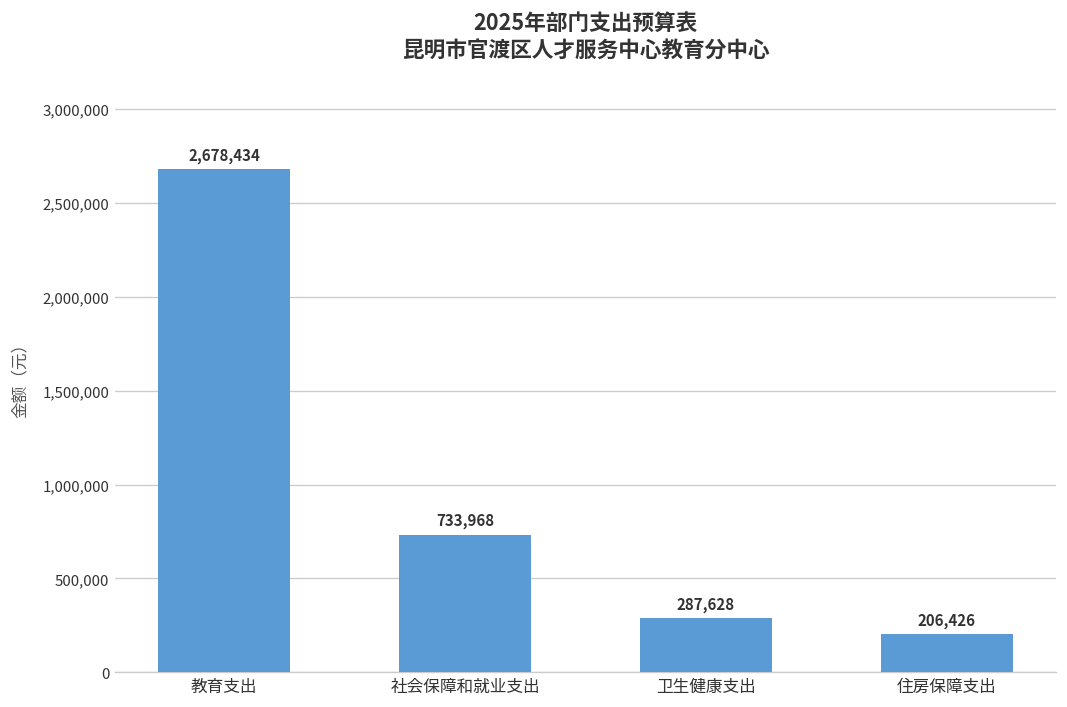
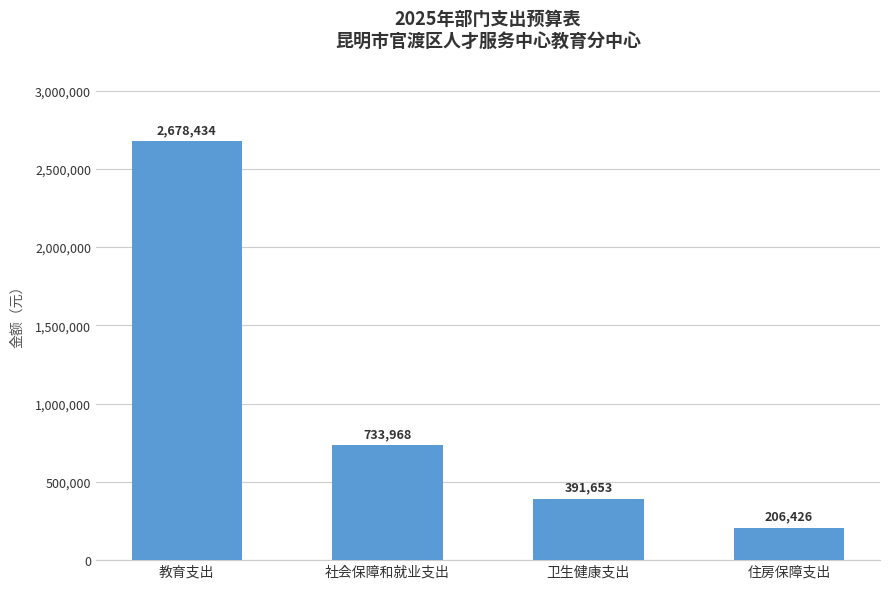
卫生健康支出: 287,628 -> 391,653
